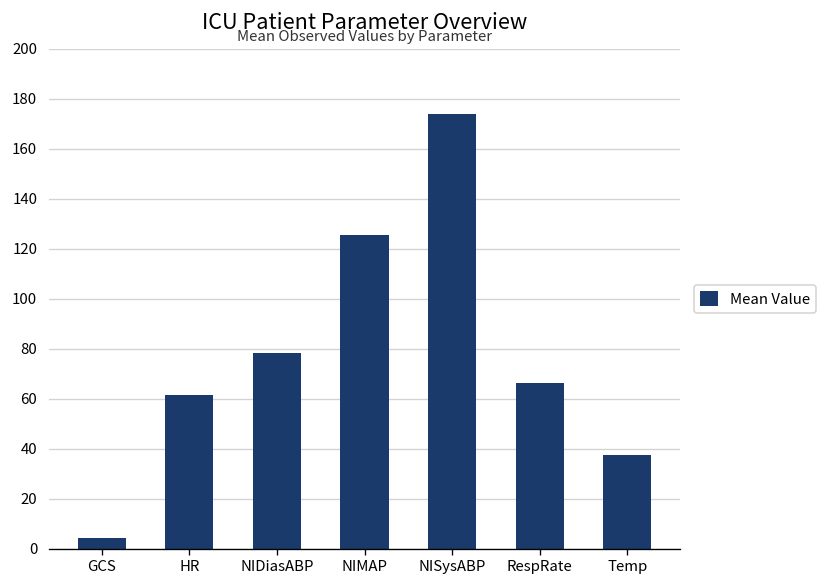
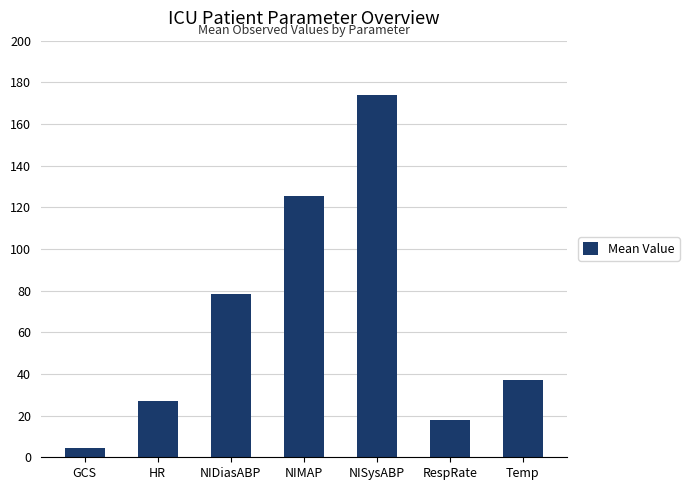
HR: 62 -> 27
RespRate: 67 -> 18
